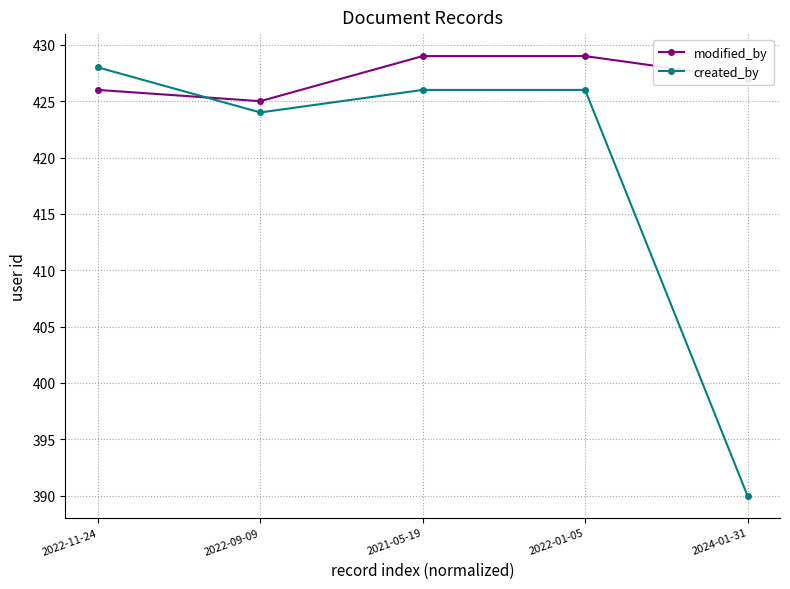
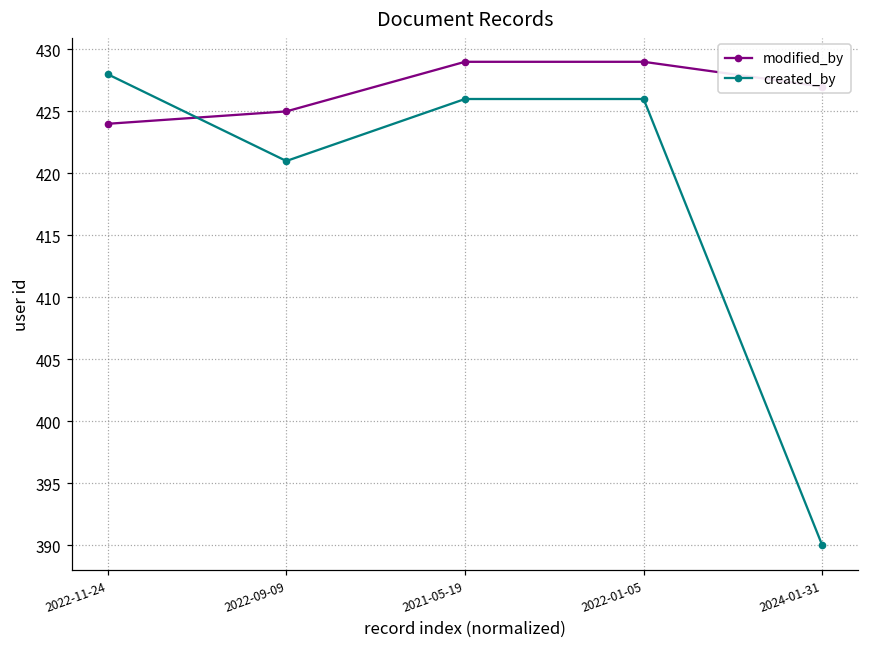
modified_by, 2022-11-24: 426 -> 424
created_by, 2022-09-09: 424 -> 421
